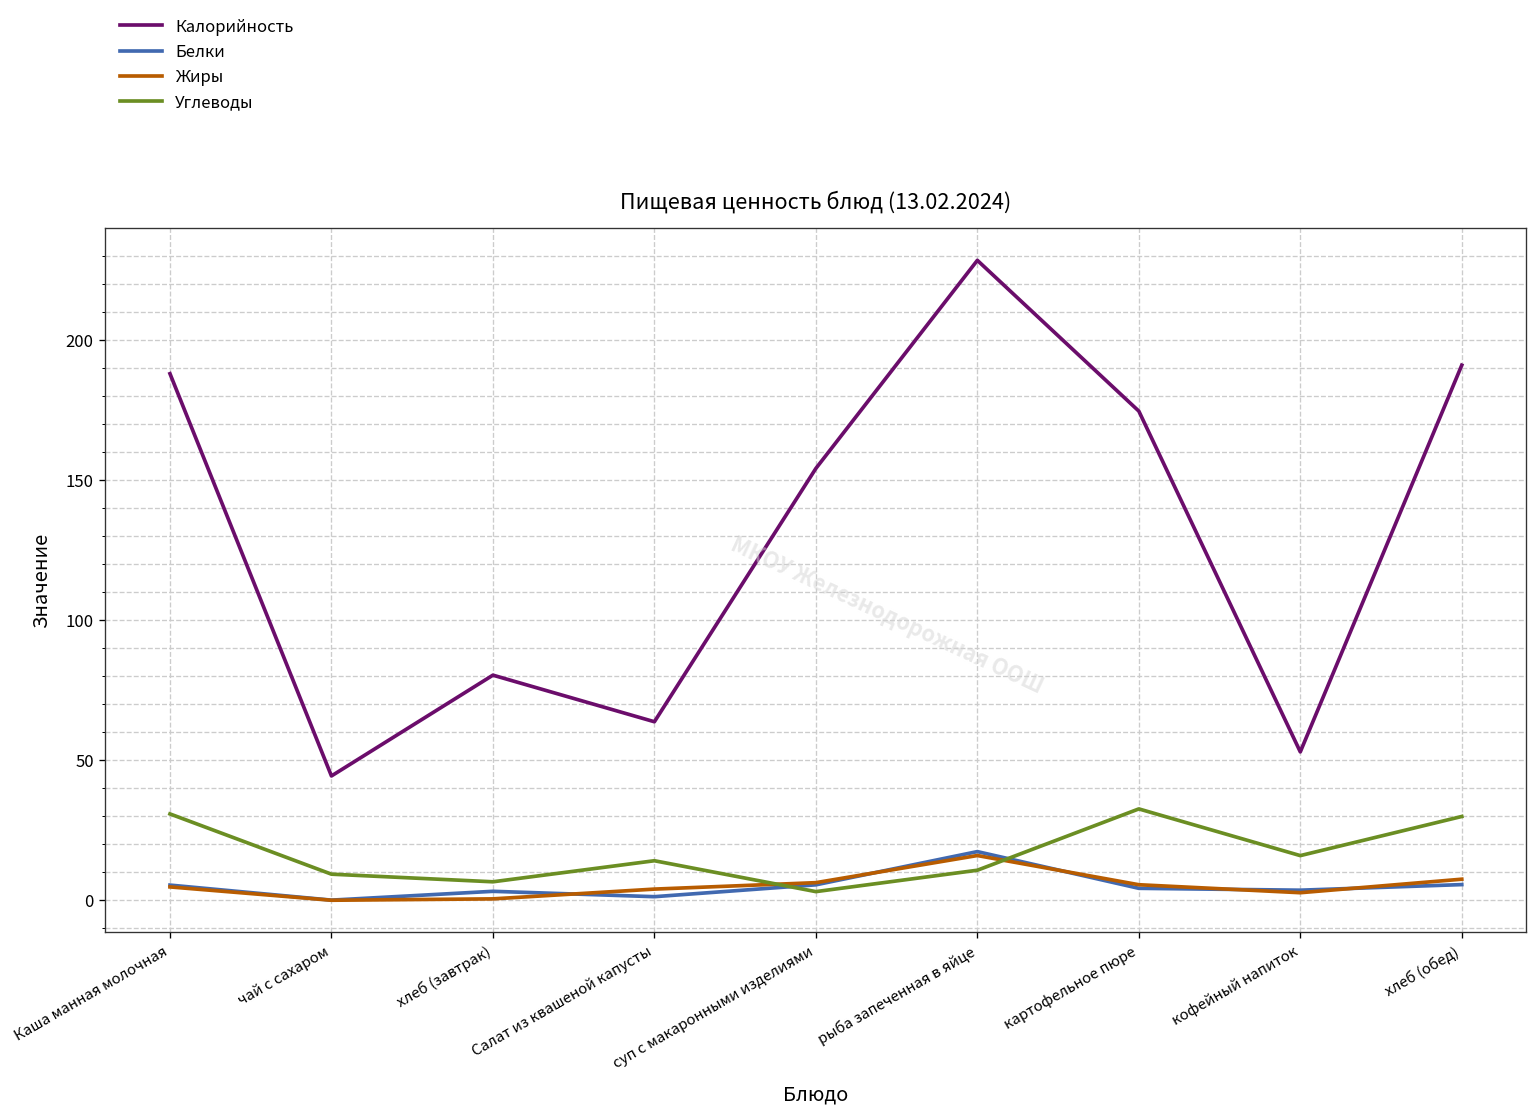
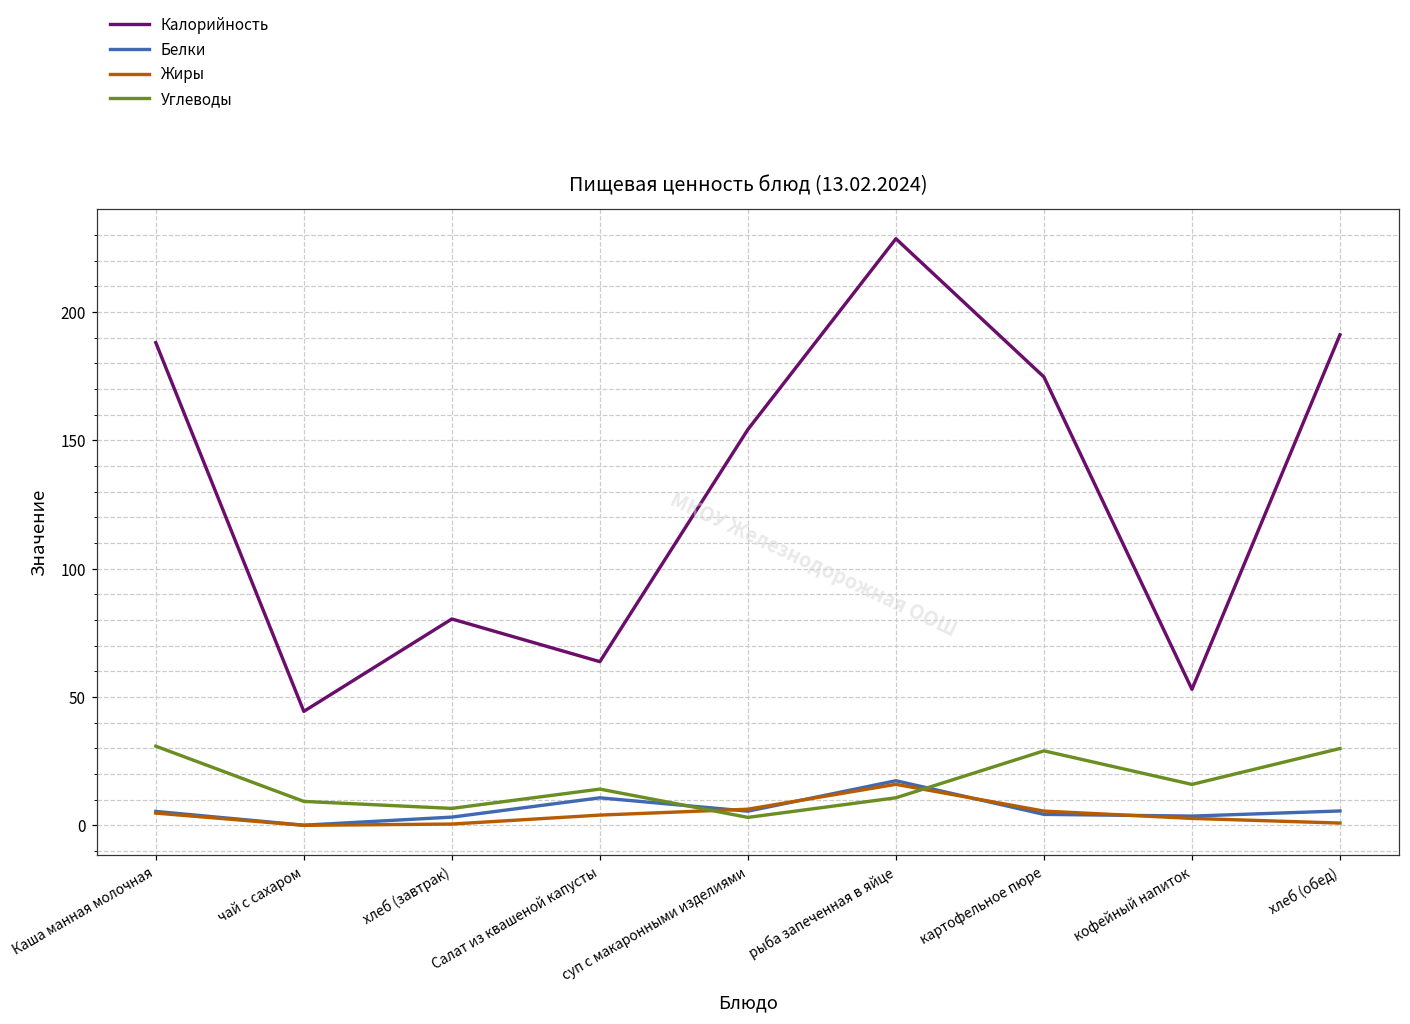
Белки, Салат из квашеной капусты: 1 -> 11
Углеводы, картофельное пюре: 33 -> 29
Жиры, хлеб (обед): 8 -> 1
